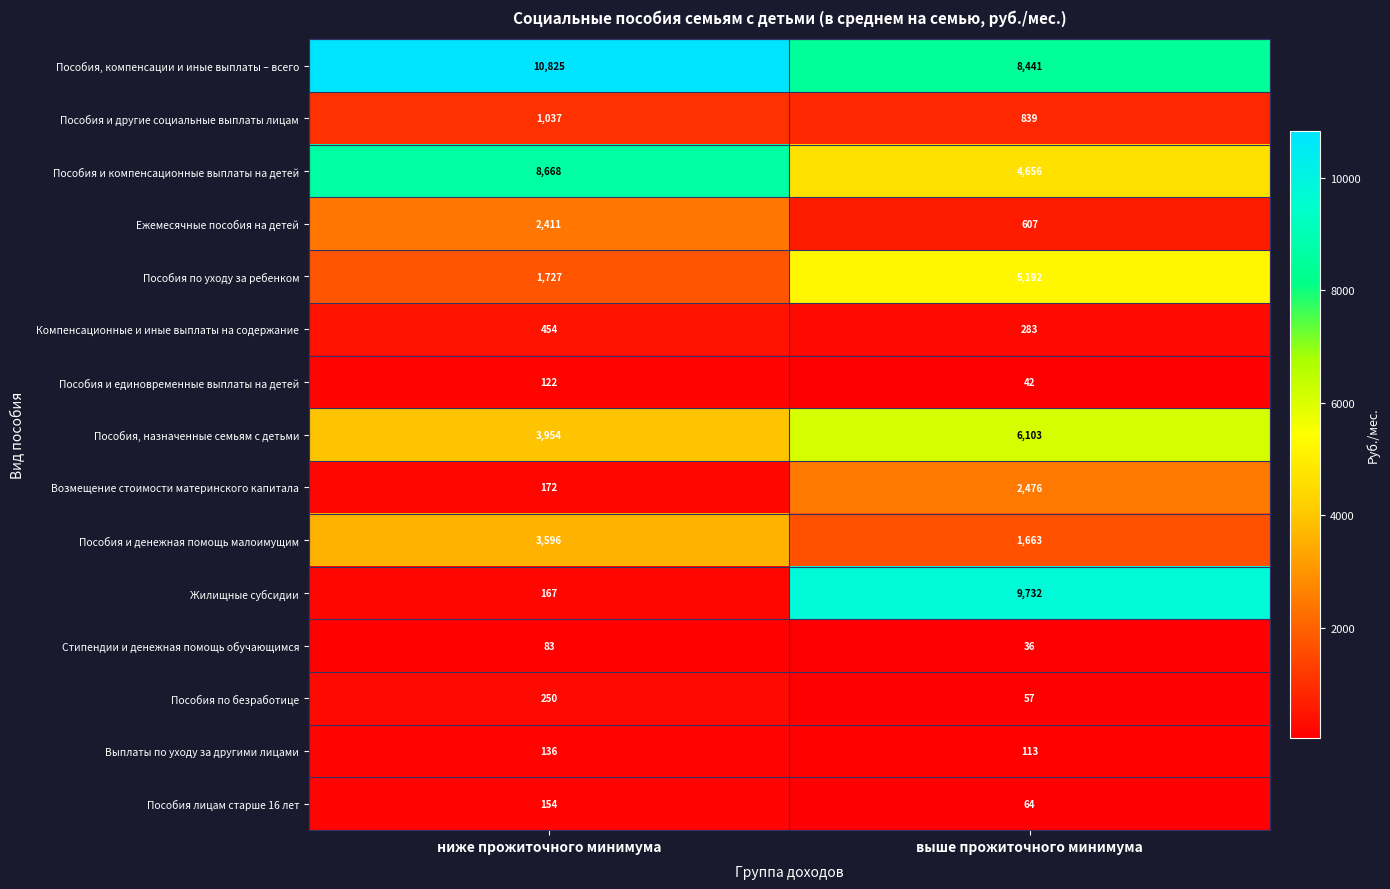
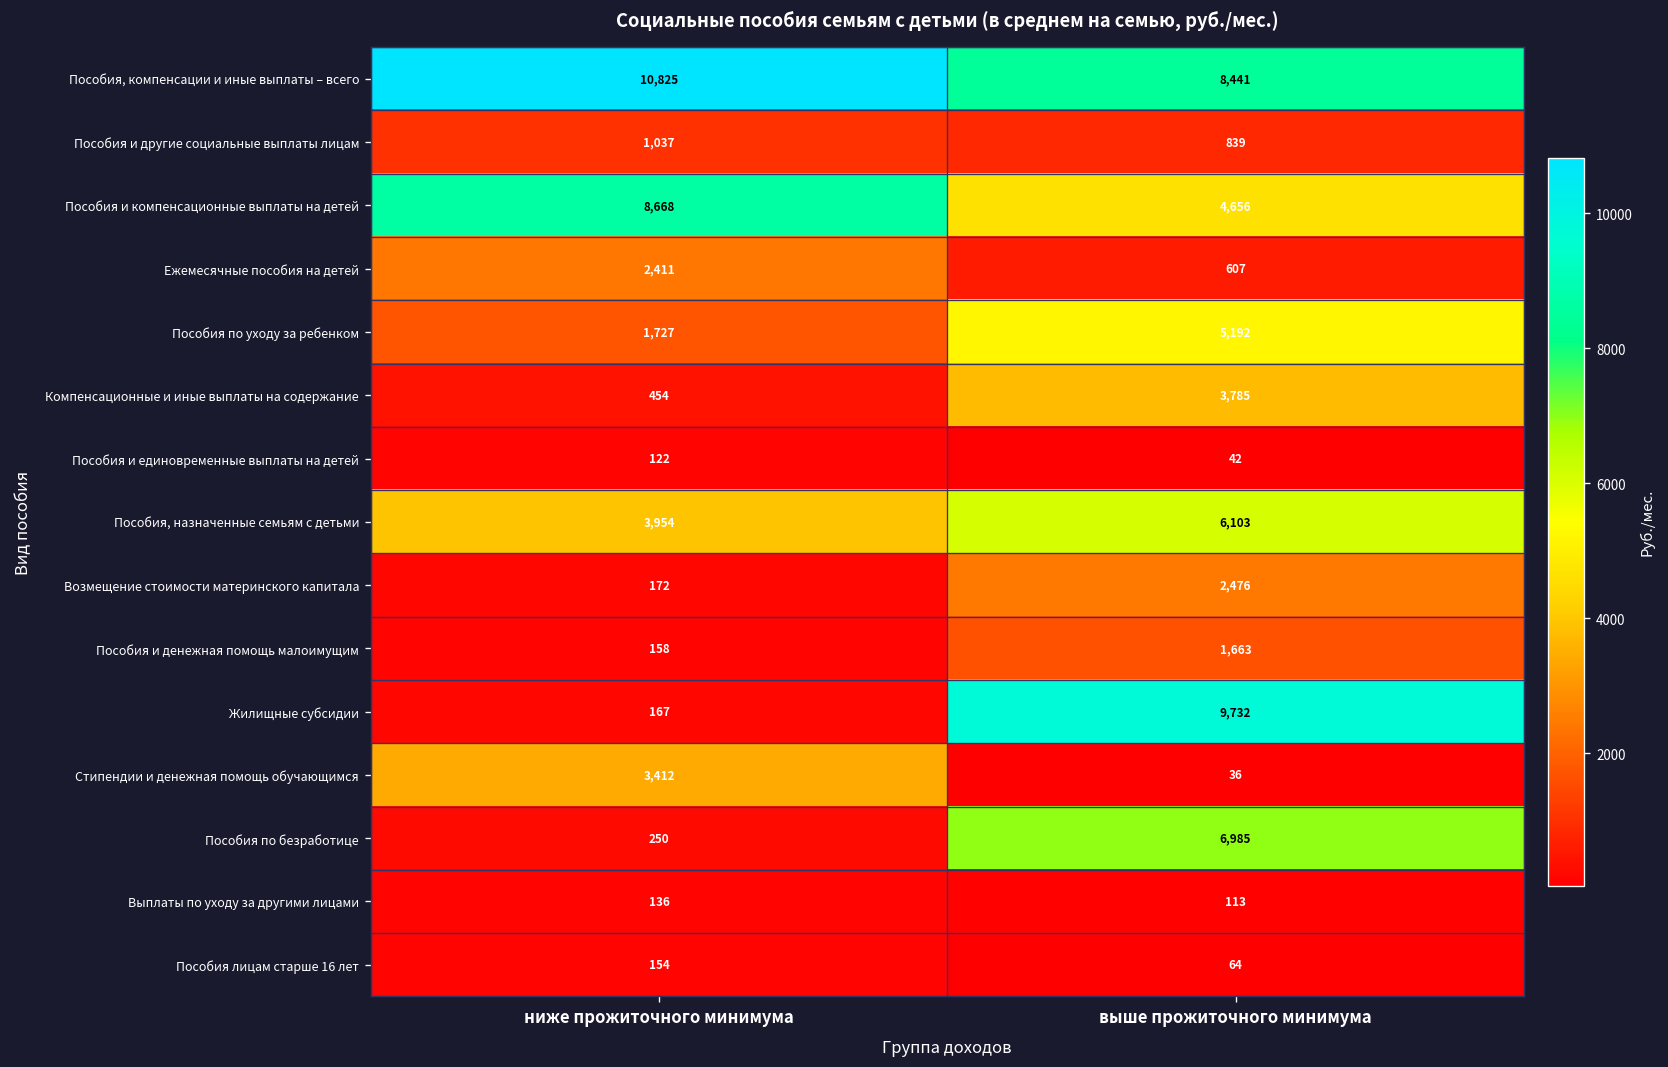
Компенсационные и иные выплаты на содержание, выше прожиточного минимума: 283 -> 3,785
Пособия и денежная помощь малоимущим, ниже прожиточного минимума: 3,596 -> 158
Стипендии и денежная помощь обучающимся, ниже прожиточного минимума: 83 -> 3,412
Пособия по безработице, выше прожиточного минимума: 57 -> 6,985
